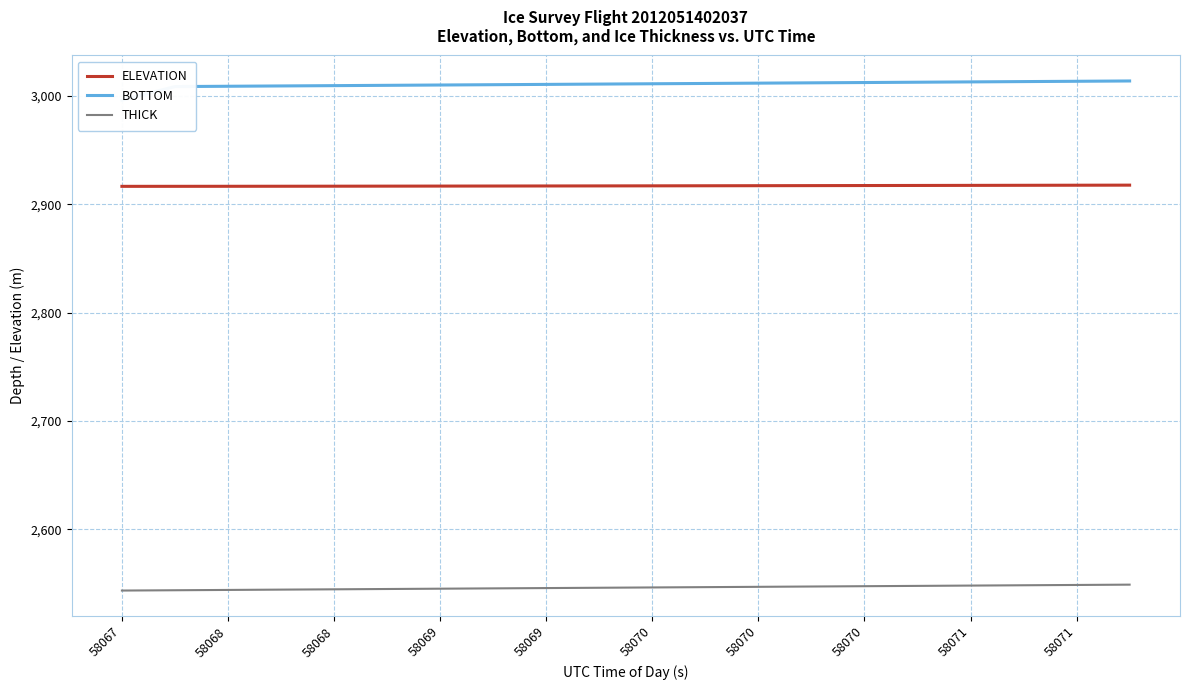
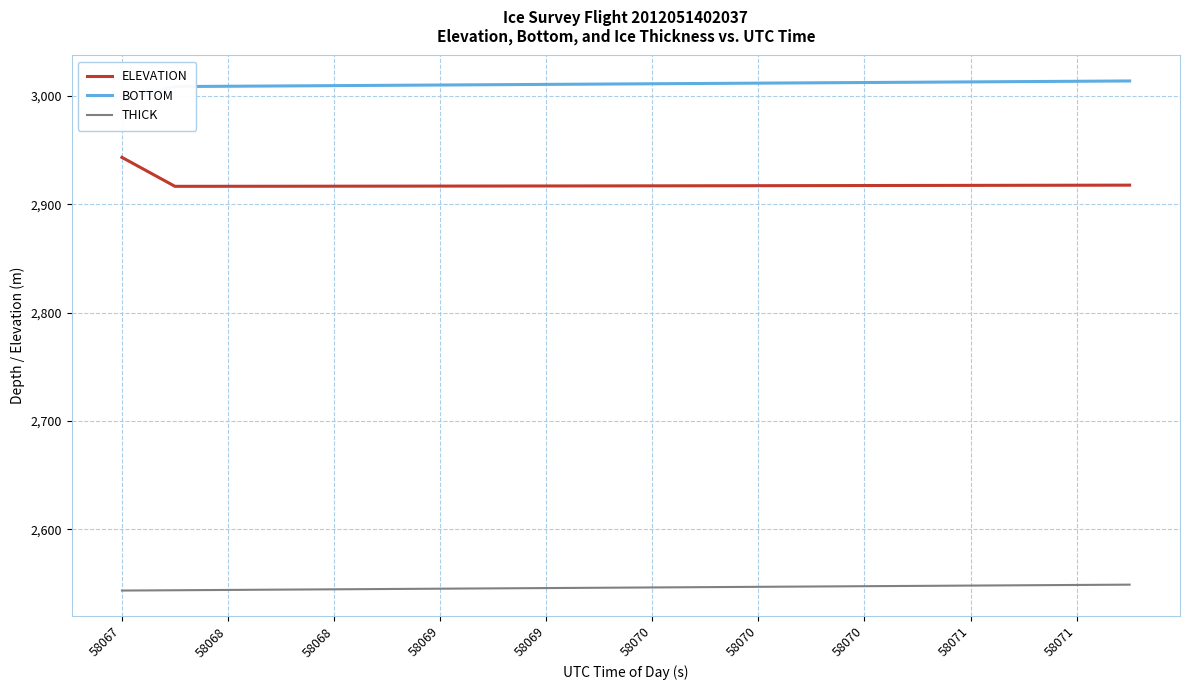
ELEVATION, 58067: 2,917 -> 2,943
